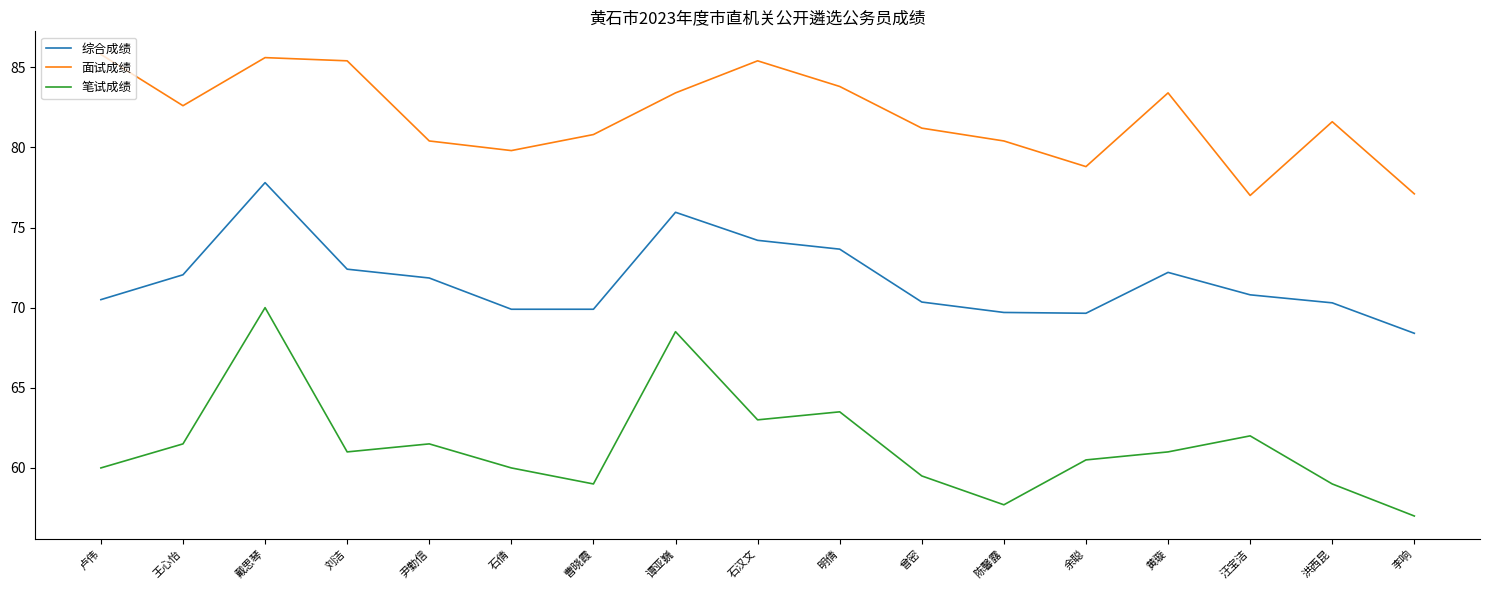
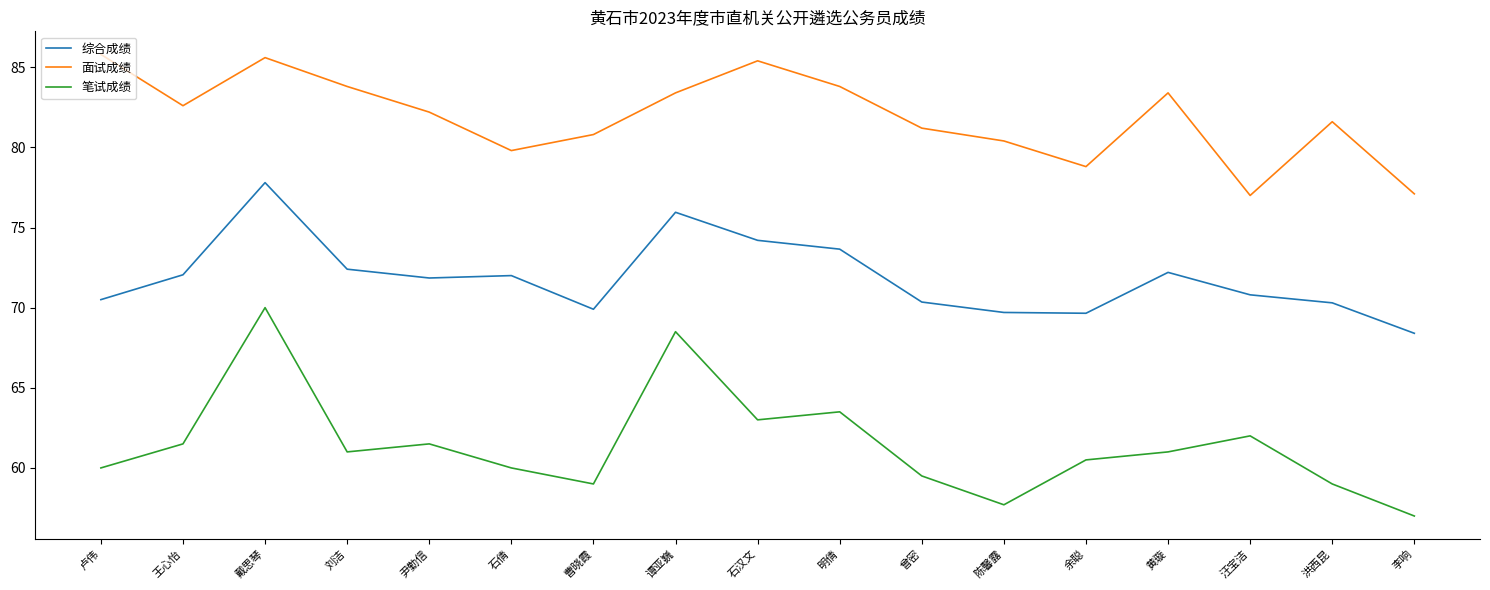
面试成绩, 刘洁: 85.4 -> 83.8
面试成绩, 尹勤信: 80.4 -> 82.2
综合成绩, 石倩: 69.9 -> 72.0
